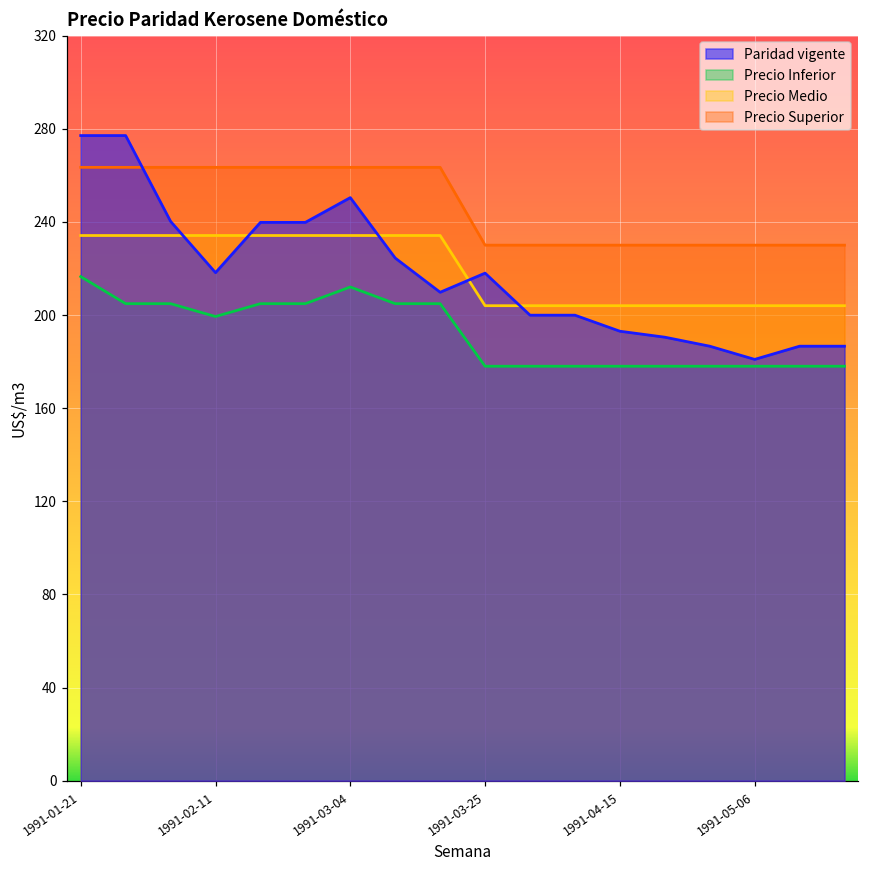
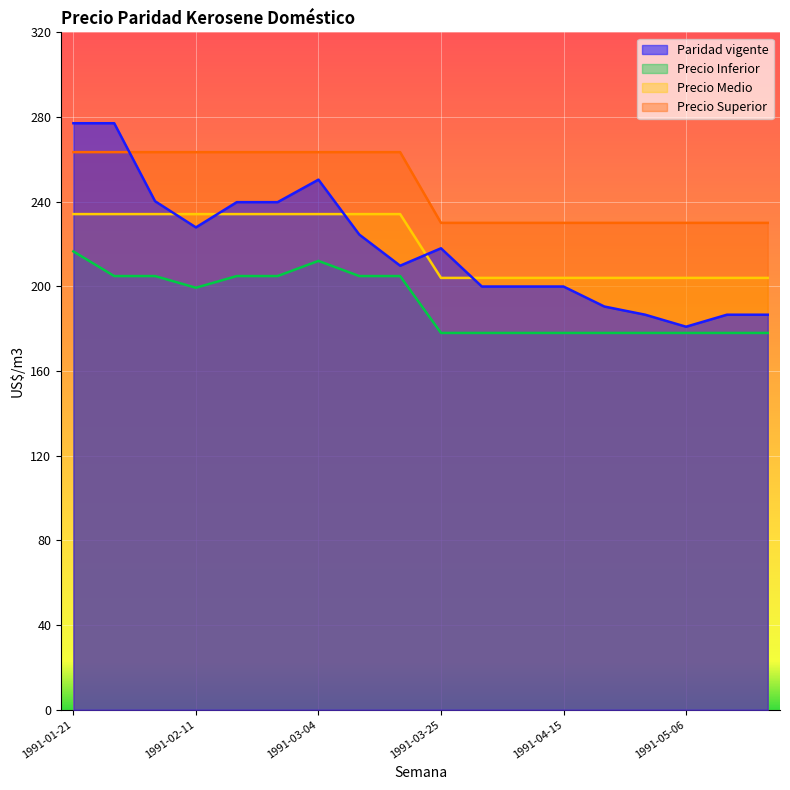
Paridad vigente, 1991-02-11: 218 -> 228
Paridad vigente, 1991-04-15: 193 -> 200
